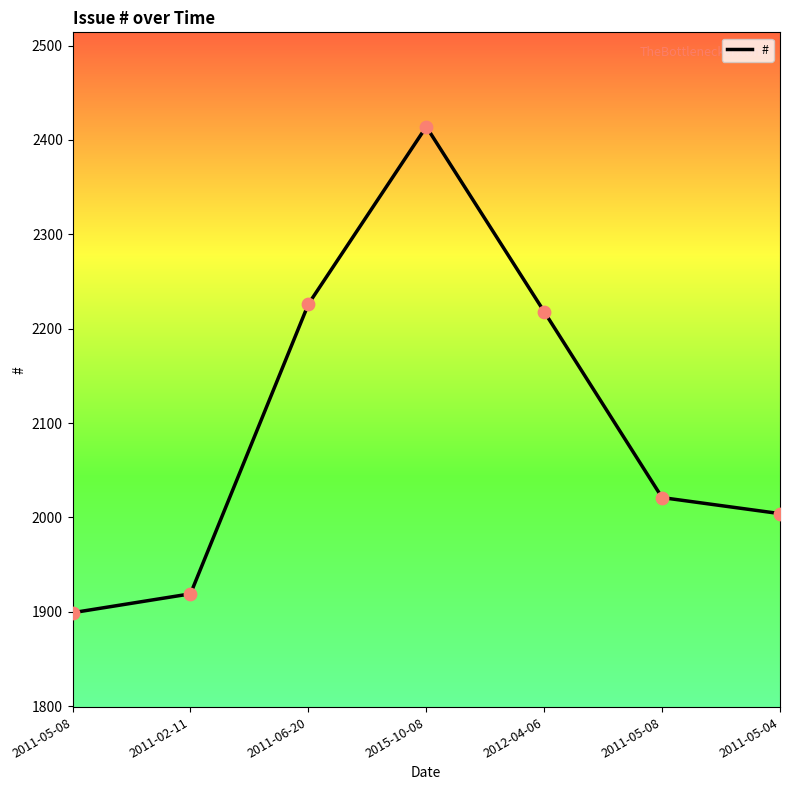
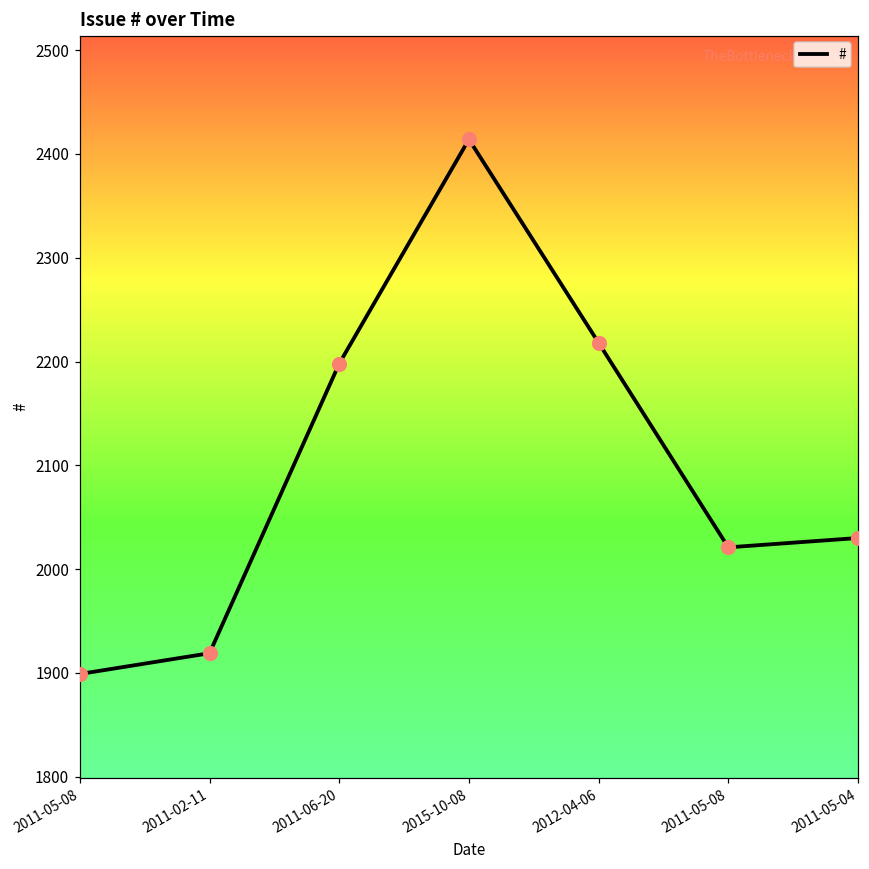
2011-06-20: 2230 -> 2200
2011-05-04: 2000 -> 2030
